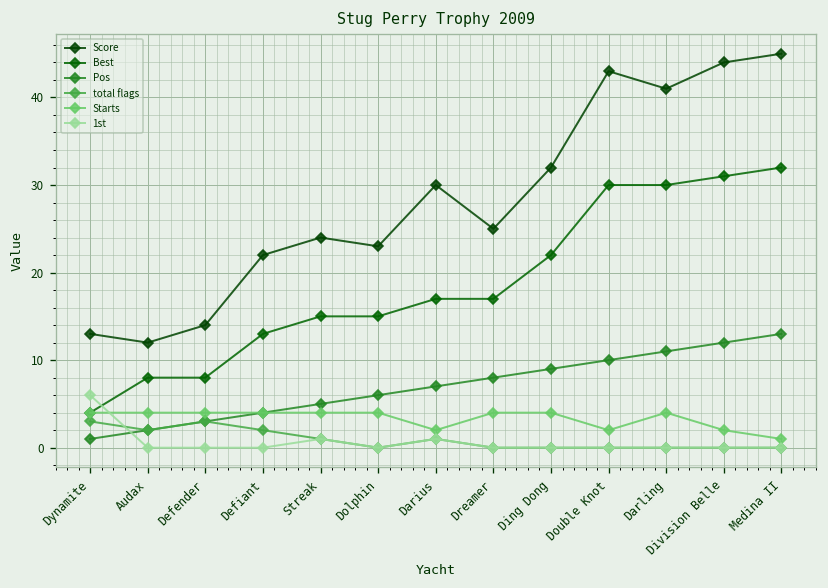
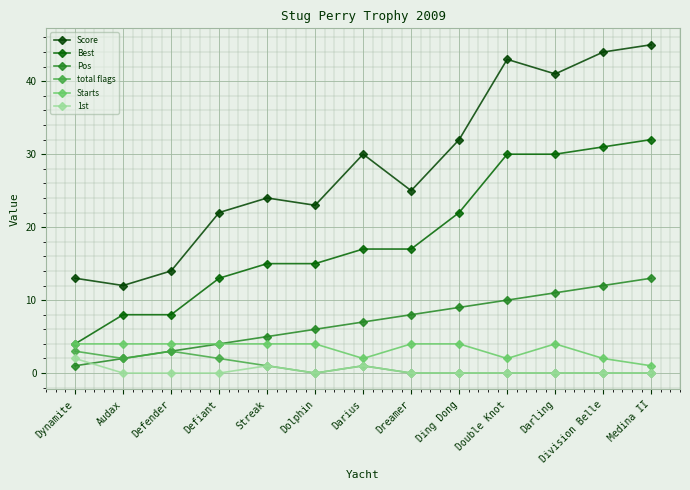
1st, Dynamite: 6 -> 2
